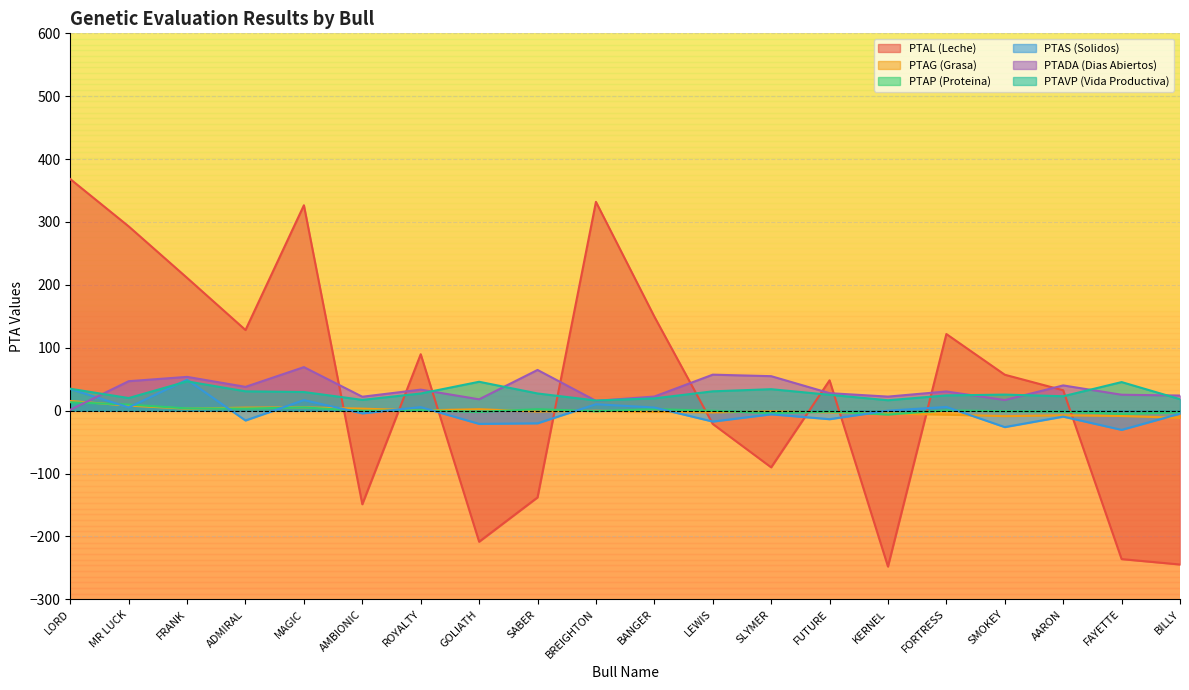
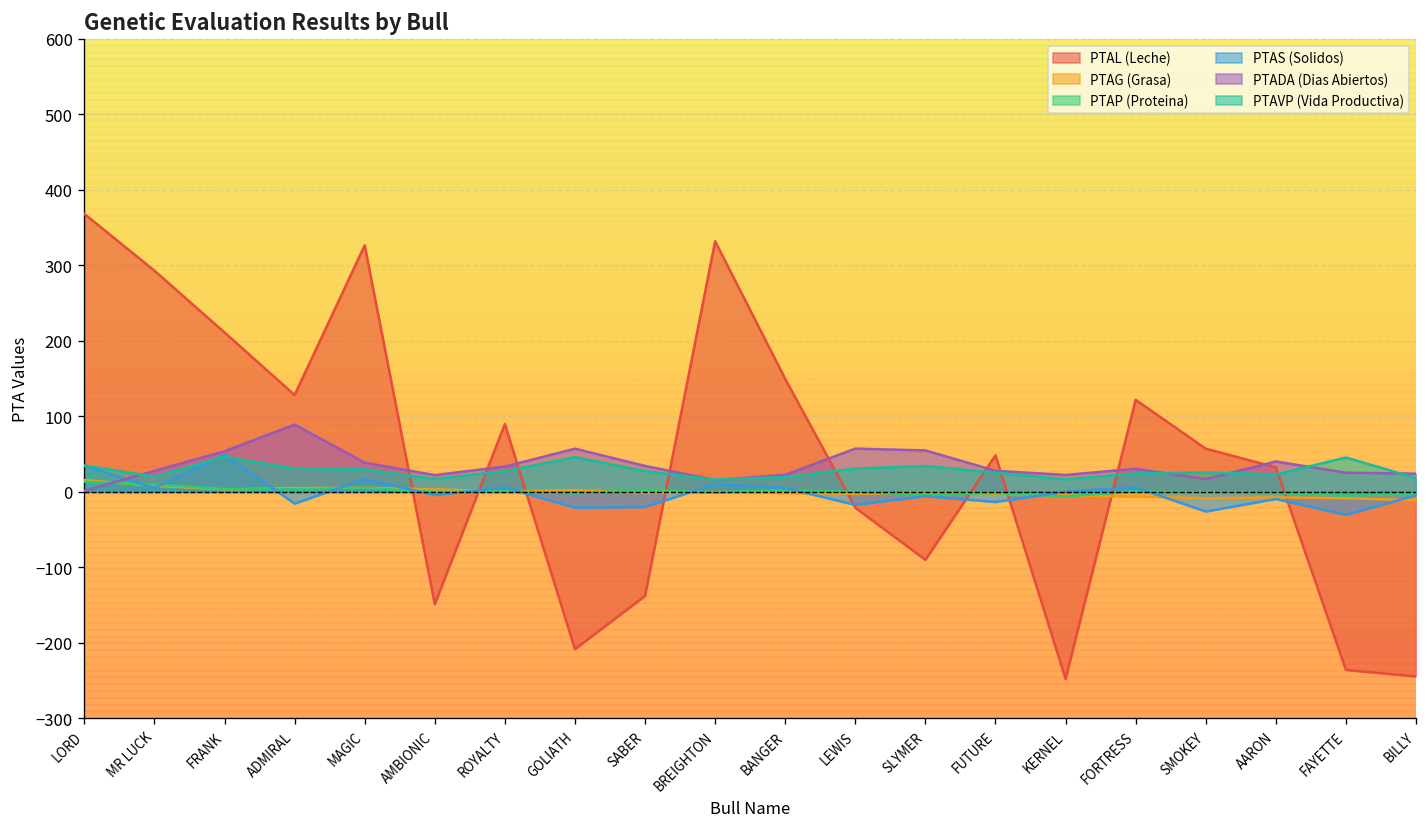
PTADA (Dias Abiertos), MR LUCK: 50 -> 30
PTADA (Dias Abiertos), ADMIRAL: 40 -> 90
PTADA (Dias Abiertos), MAGIC: 70 -> 40
PTADA (Dias Abiertos), GOLIATH: 20 -> 60
PTADA (Dias Abiertos), SABER: 60 -> 30
